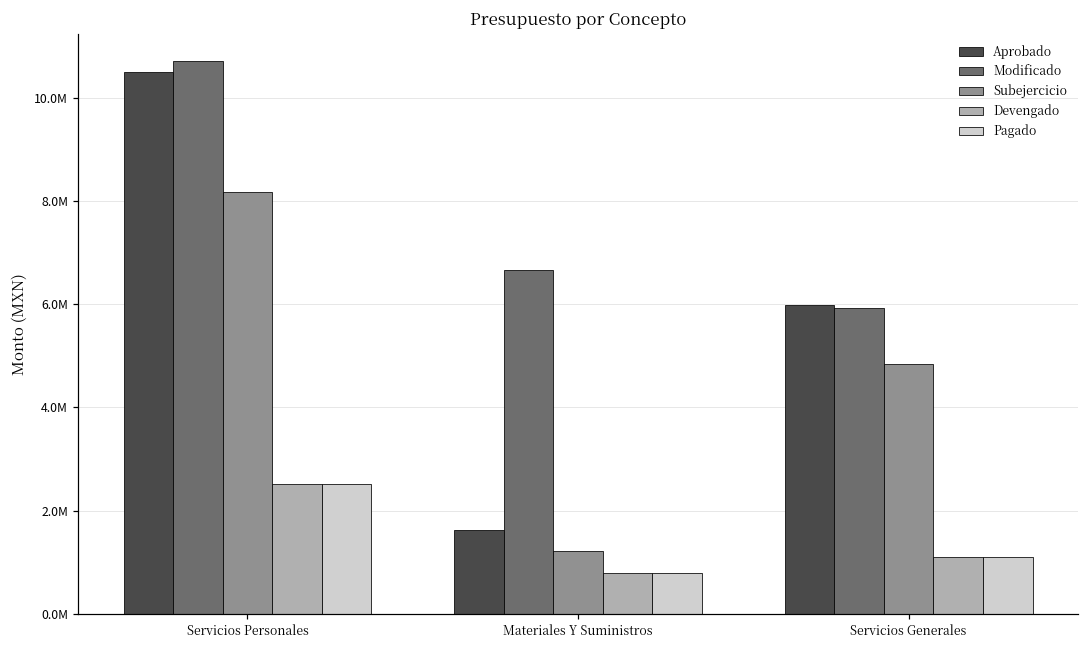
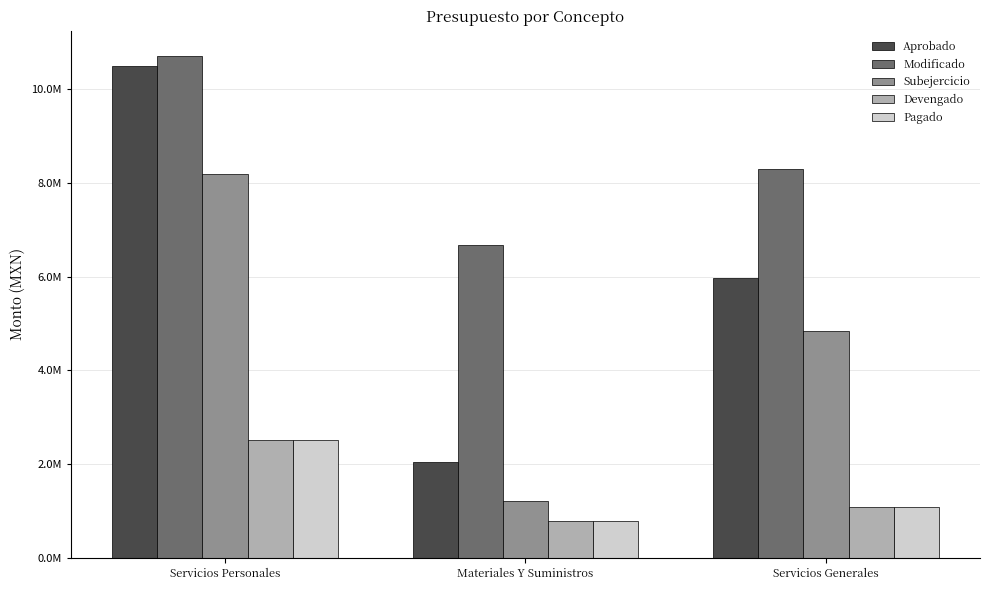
Aprobado, Materiales Y Suministros: 1600000 -> 2100000
Modificado, Servicios Generales: 5900000 -> 8300000
